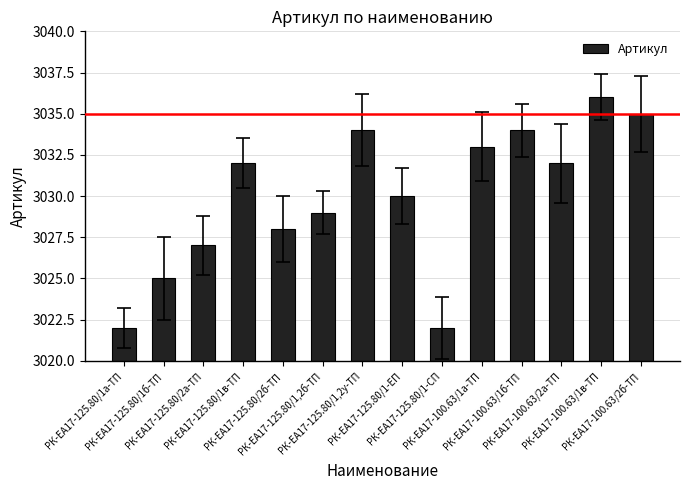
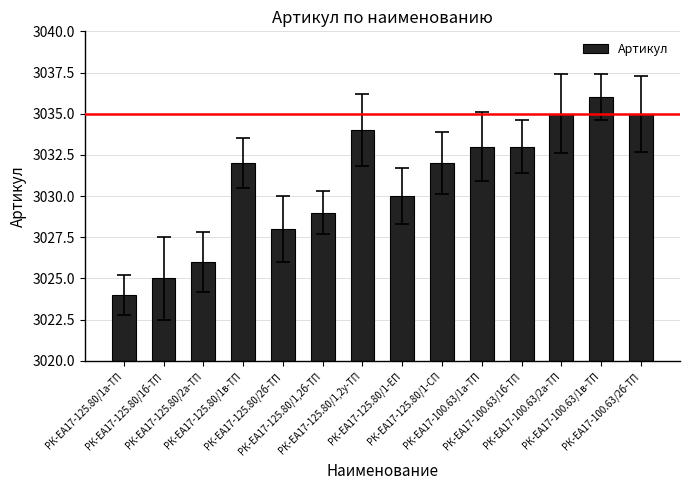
Артикул, РК-ЕА17-125.80/1а-ТП: 3022 -> 3024
Артикул, РК-ЕА17-125.80/2а-ТП: 3027 -> 3026
Артикул, РК-ЕА17-125.80/1-СП: 3022 -> 3032
Артикул, РК-ЕА17-100.63/1б-ТП: 3034 -> 3033
Артикул, РК-ЕА17-100.63/2а-ТП: 3032 -> 3035
